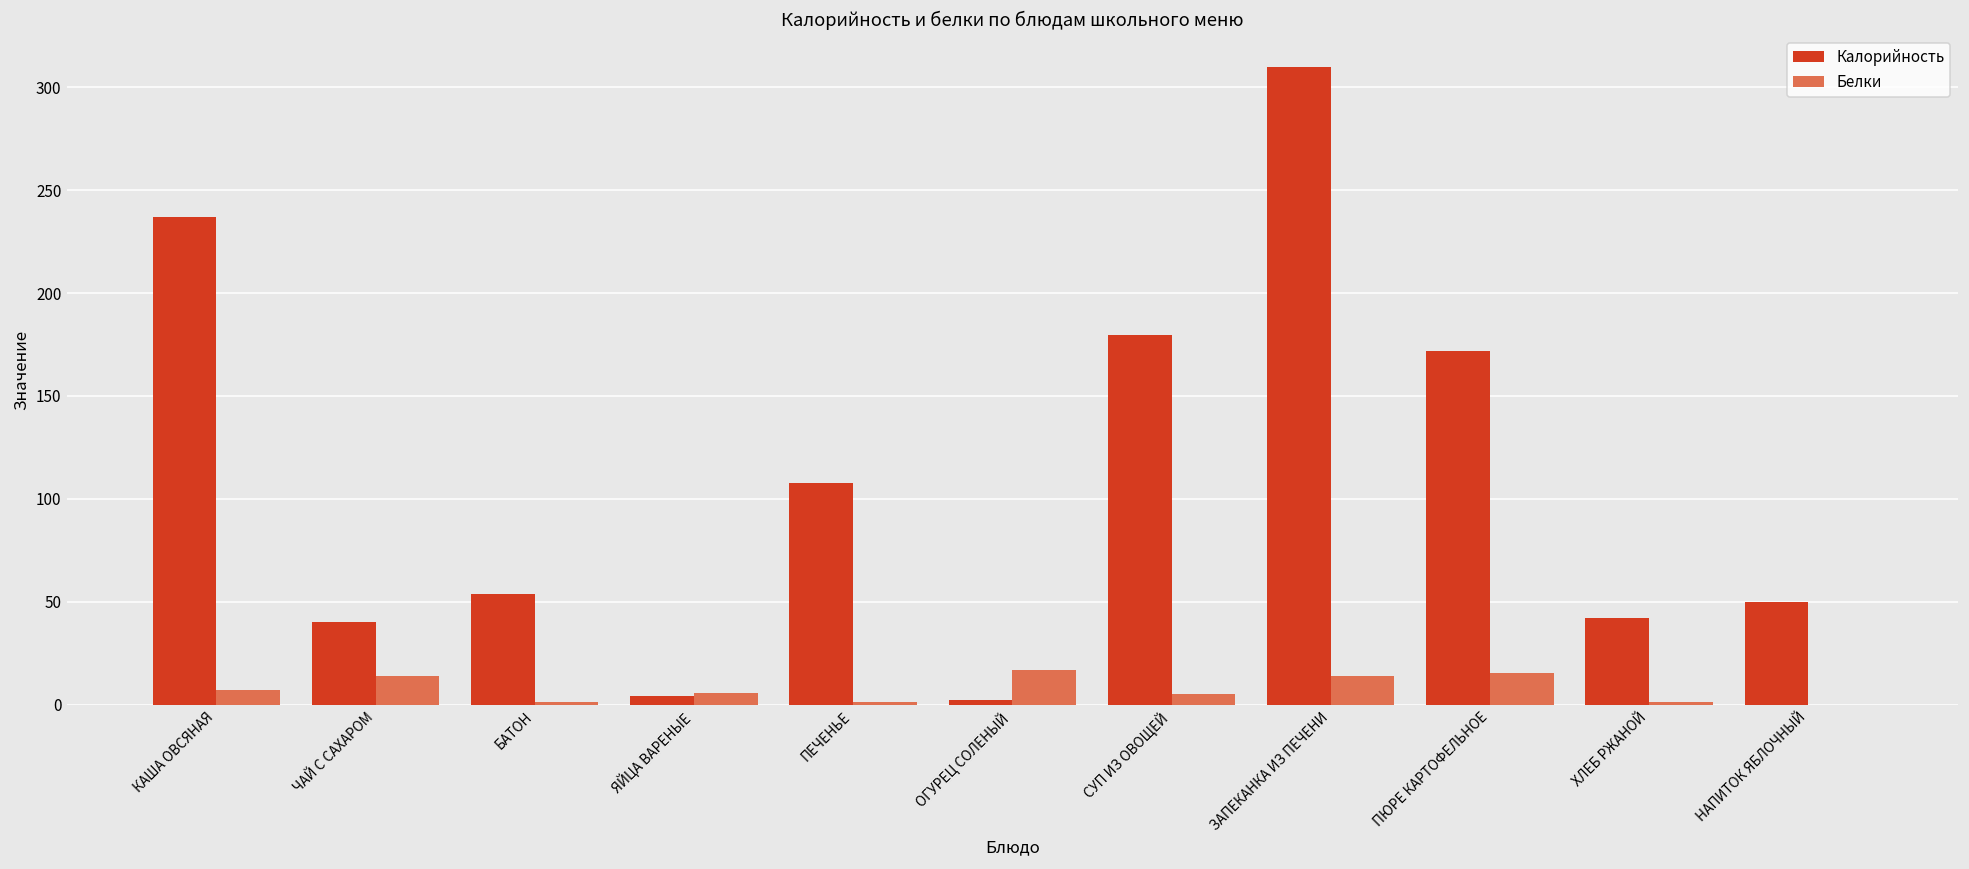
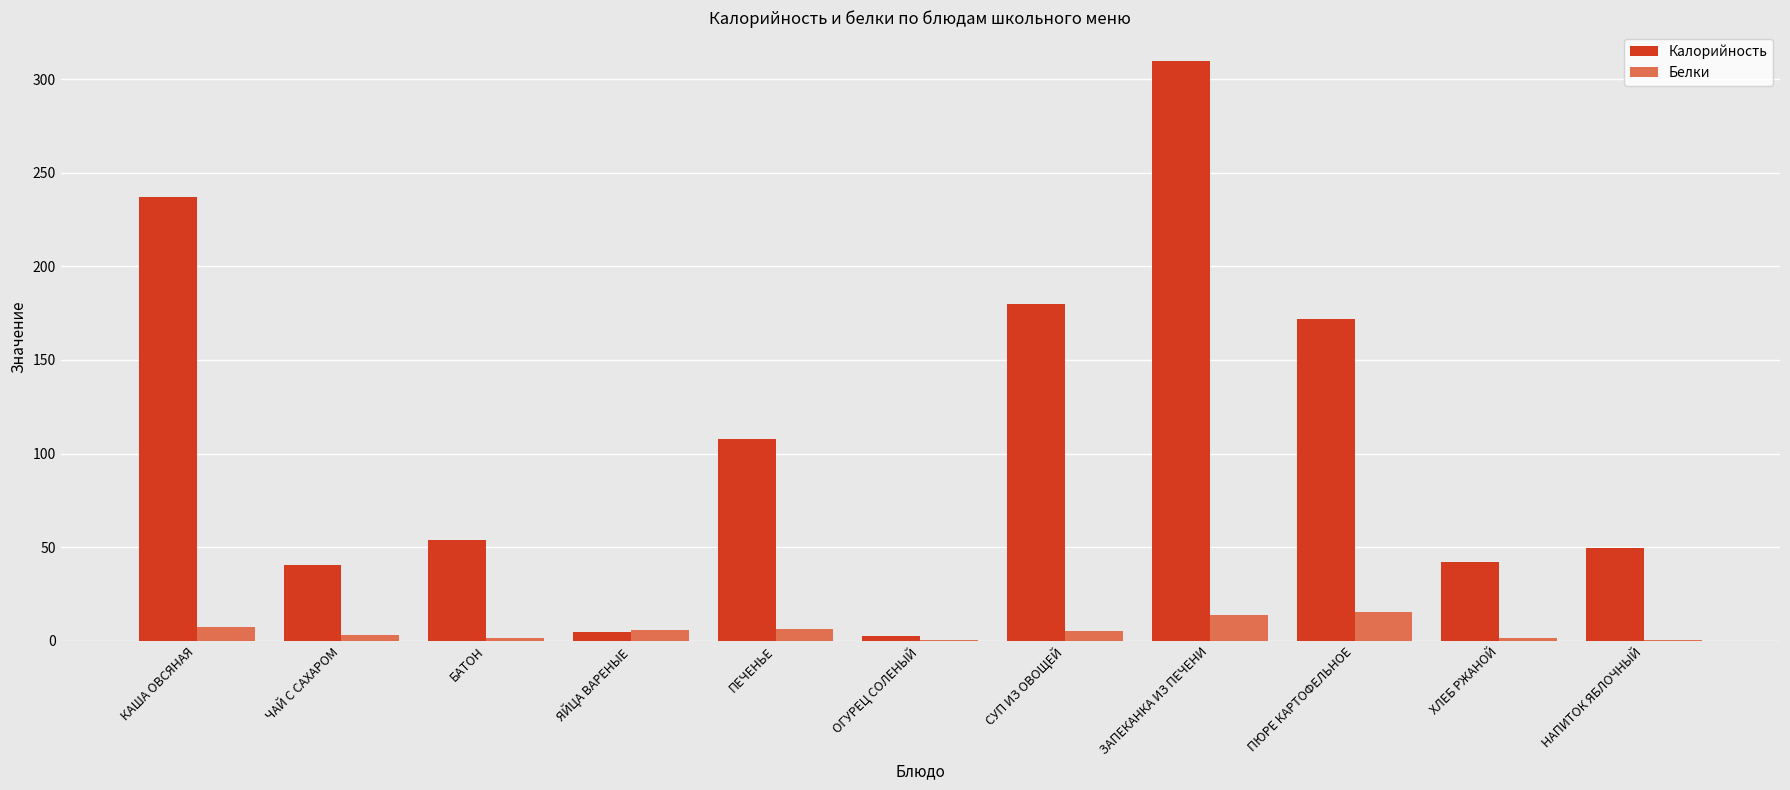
Белки, ЧАЙ С САХАРОМ: 14 -> 3
Белки, ПЕЧЕНЬЕ: 1 -> 6
Белки, ОГУРЕЦ СОЛЕНЫЙ: 17 -> 1
